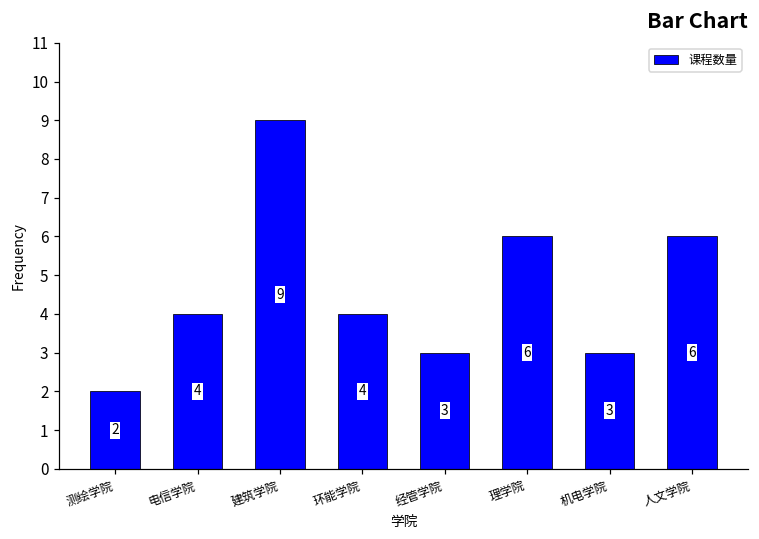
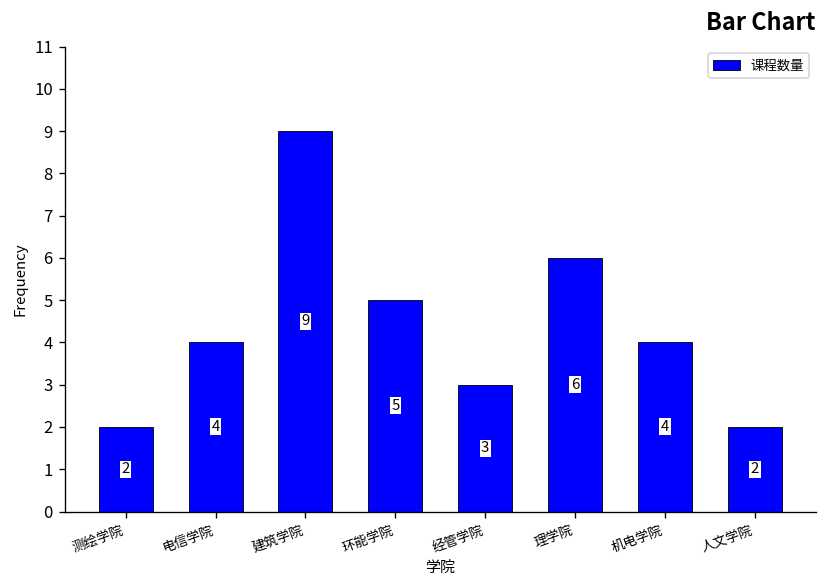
环能学院: 4 -> 5
机电学院: 3 -> 4
人文学院: 6 -> 2
